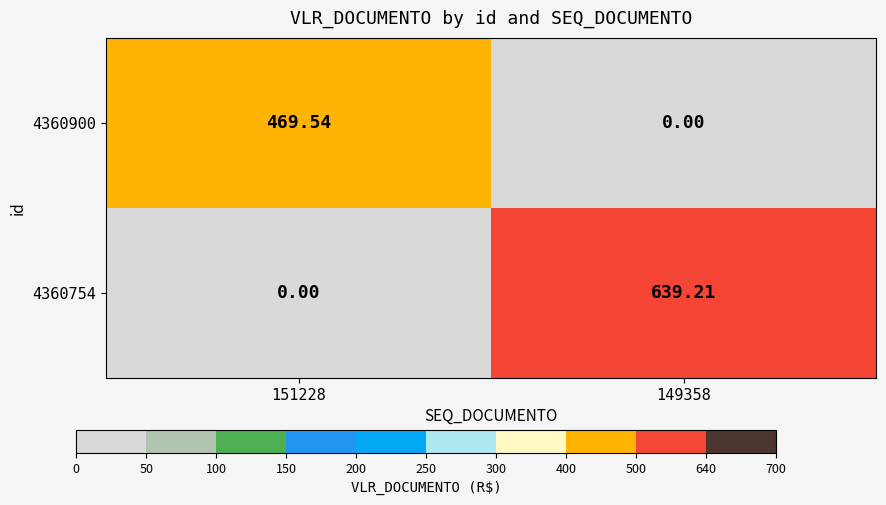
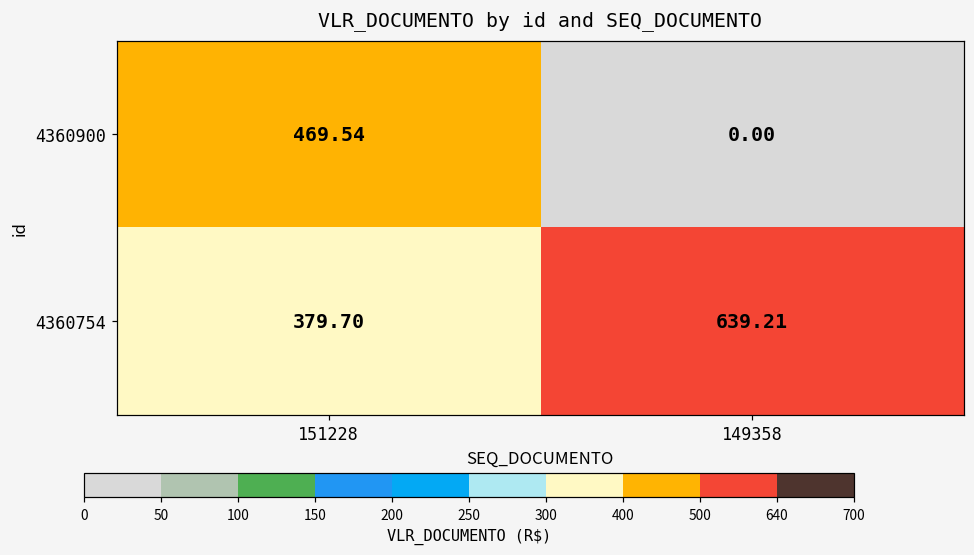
VLR_DOCUMENTO by id and SEQ_DOCUMENTO, 4360754, 151228: 0.00 -> 379.70
